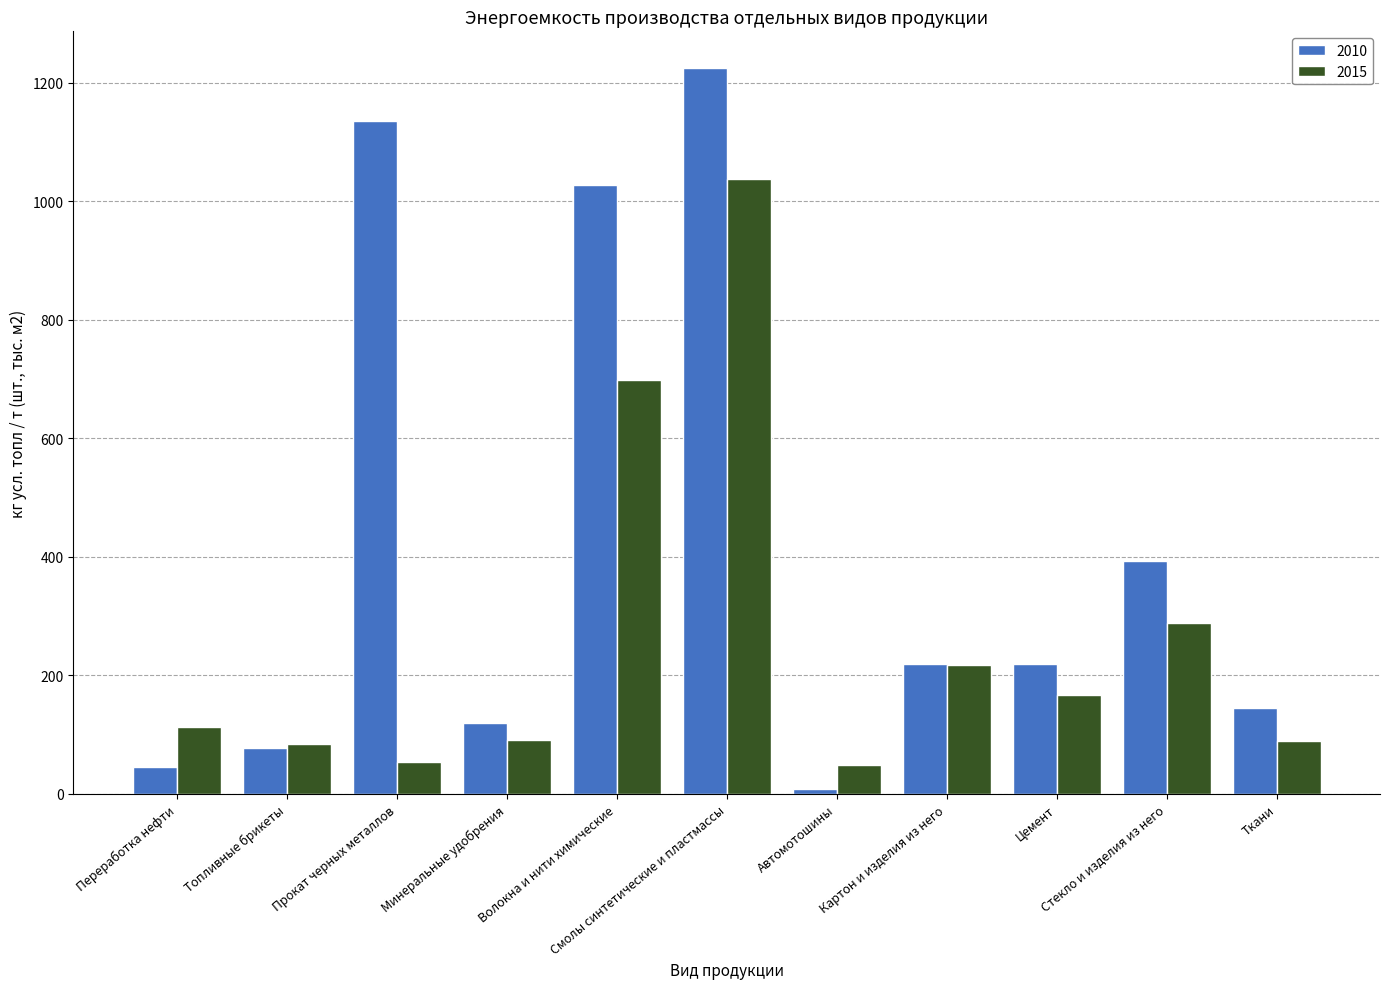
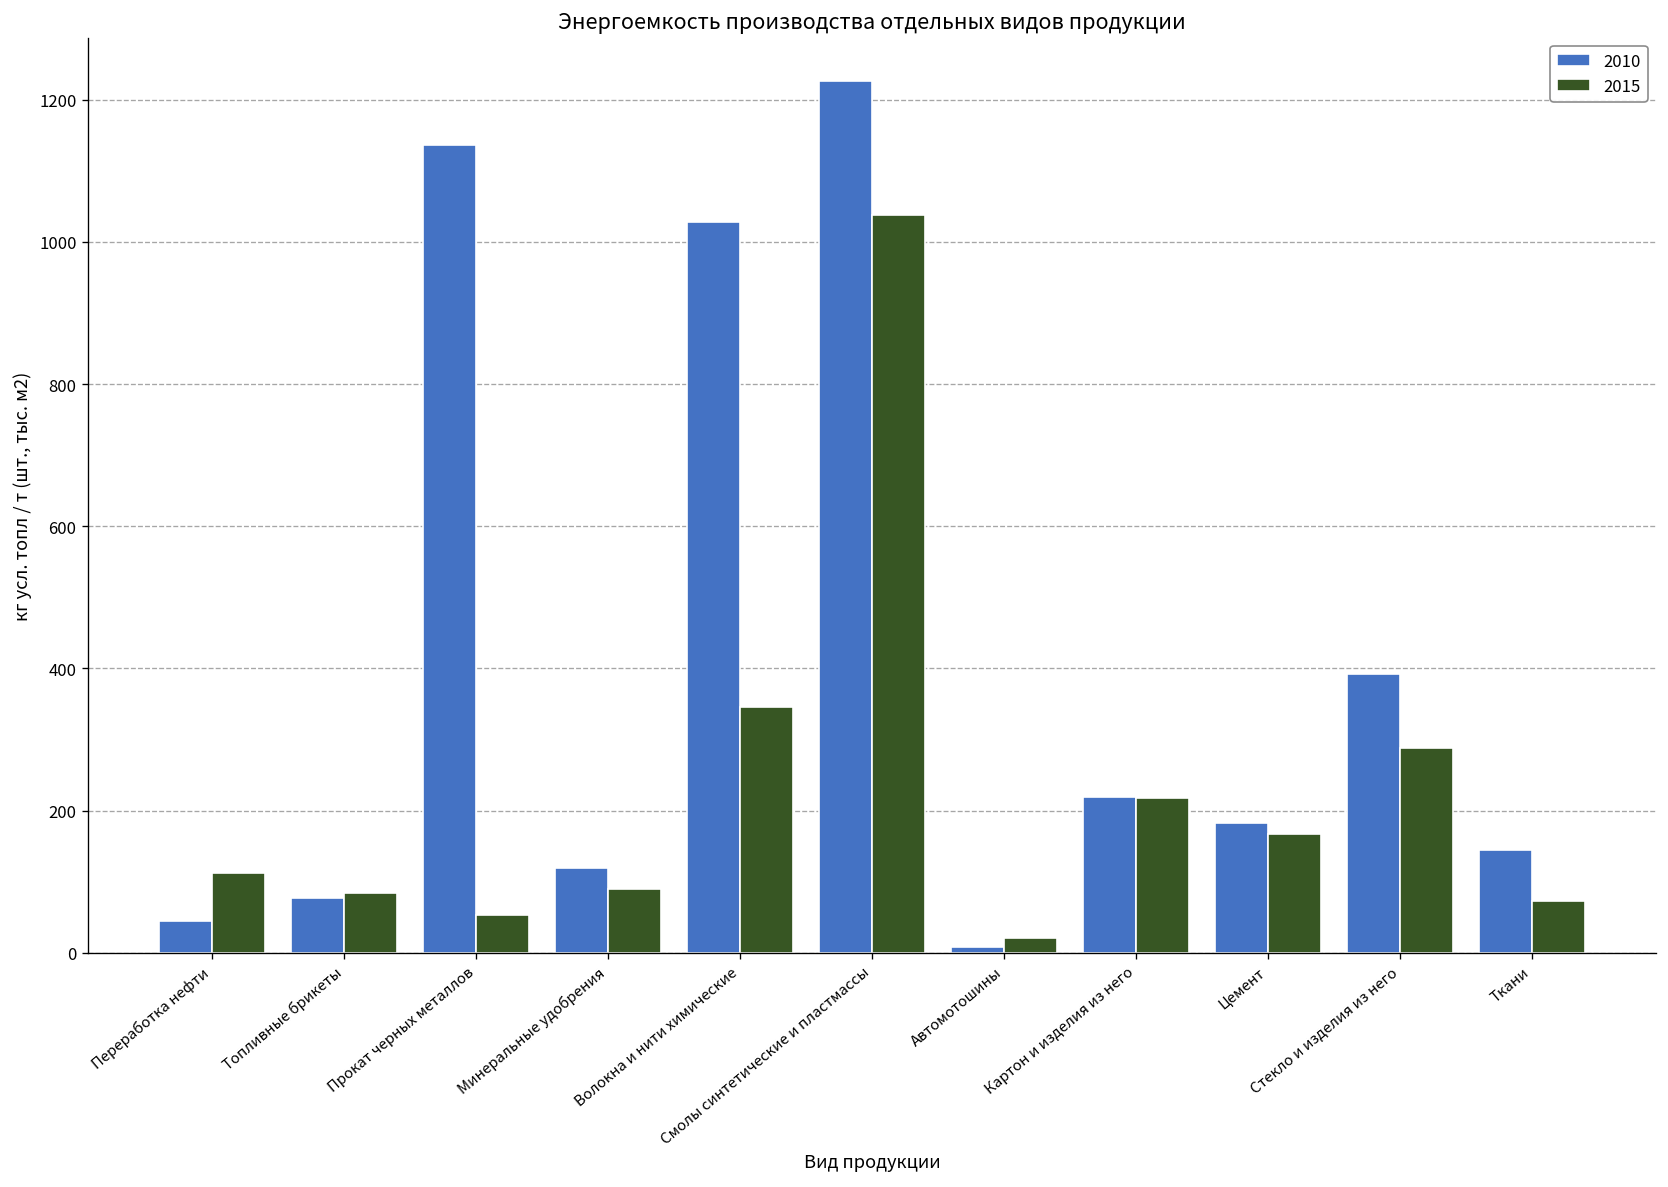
2015, Волокна и нити химические: 700 -> 350
2015, Автомотошины: 50 -> 20
2010, Цемент: 220 -> 180
2015, Ткани: 90 -> 70
